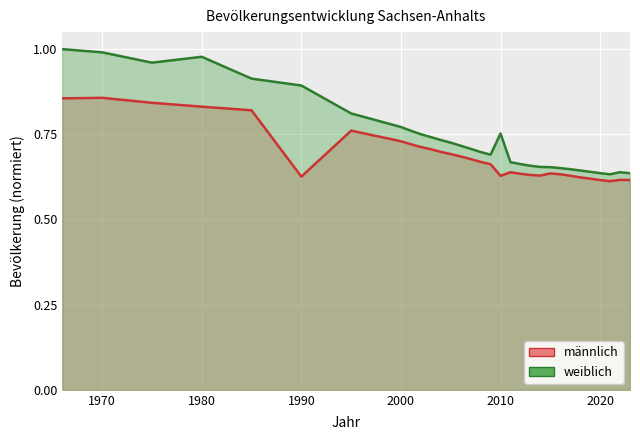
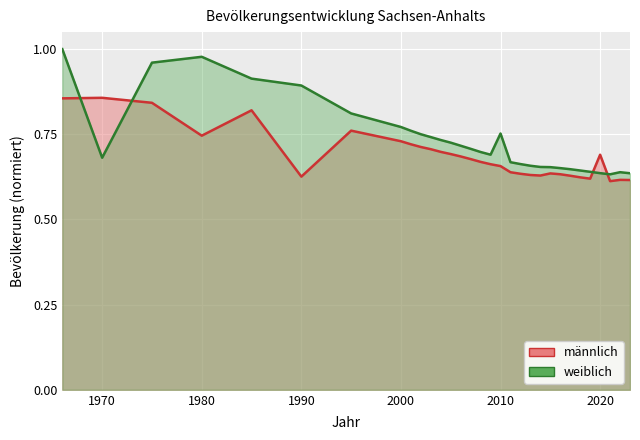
weiblich, 1970: 0.99 -> 0.68
männlich, 1980: 0.83 -> 0.75
männlich, 2010: 0.63 -> 0.66
männlich, 2020: 0.62 -> 0.69
